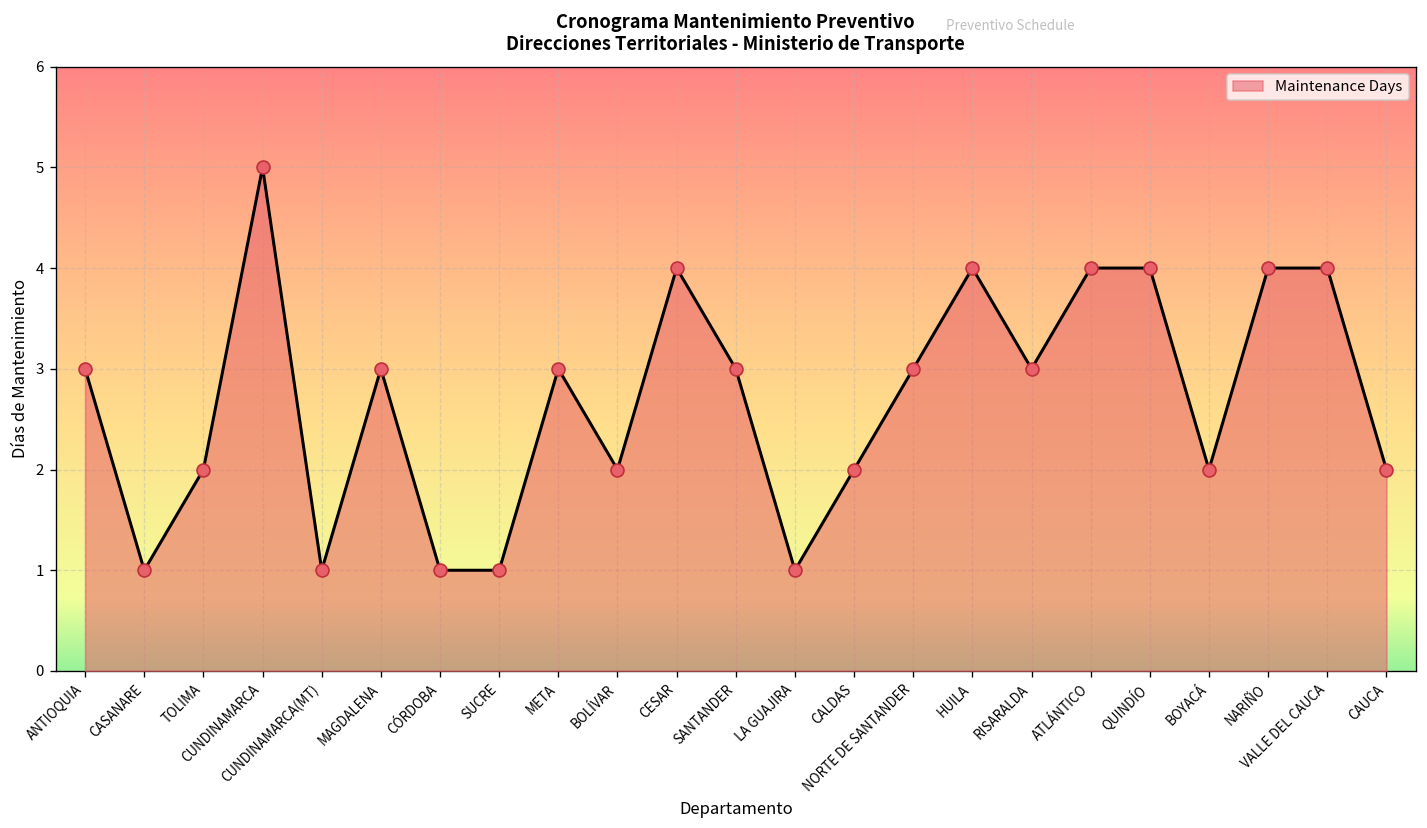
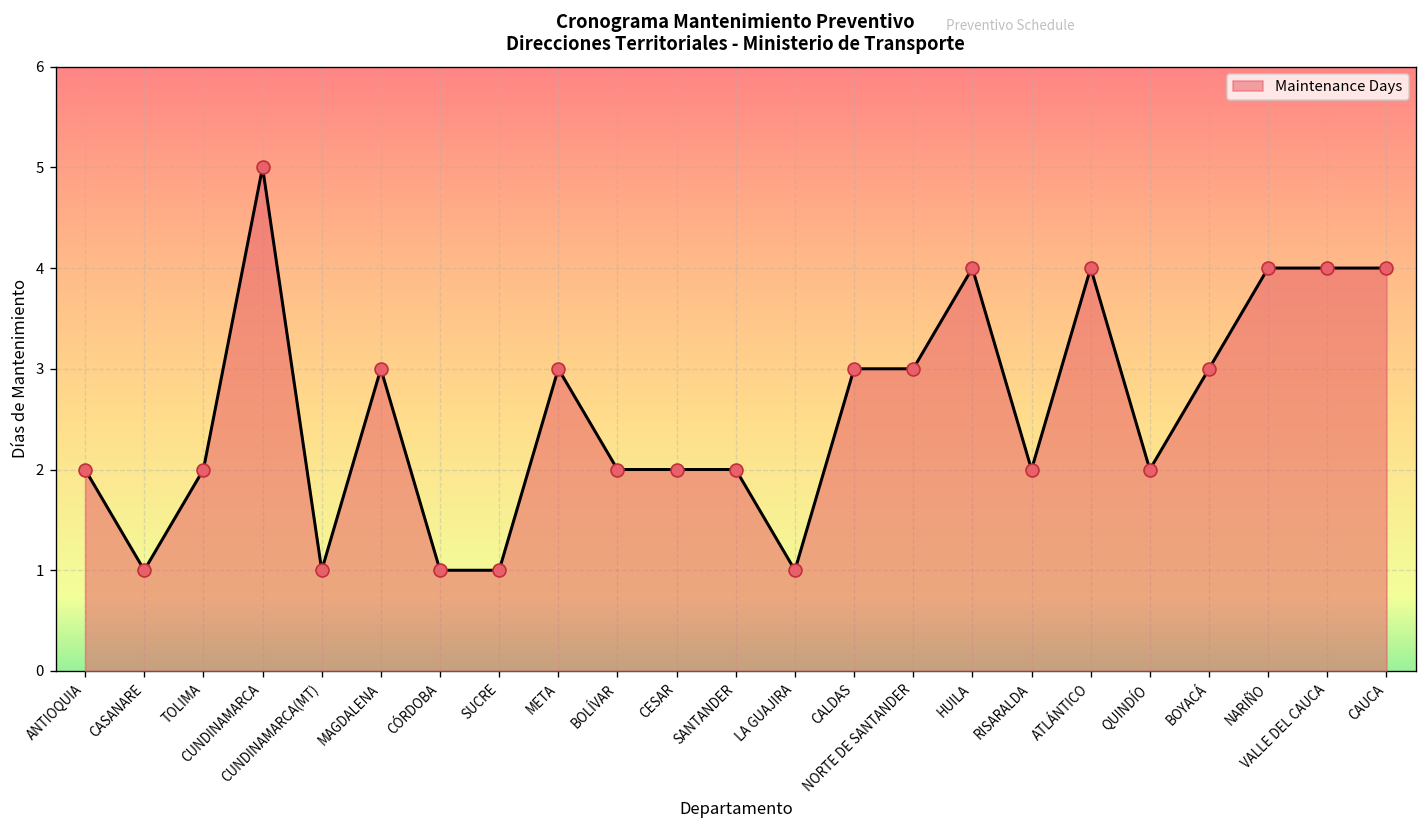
ANTIOQUIA: 3 -> 2
CESAR: 4 -> 2
SANTANDER: 3 -> 2
CALDAS: 2 -> 3
RISARALDA: 3 -> 2
QUINDÍO: 4 -> 2
BOYACÁ: 2 -> 3
CAUCA: 2 -> 4
